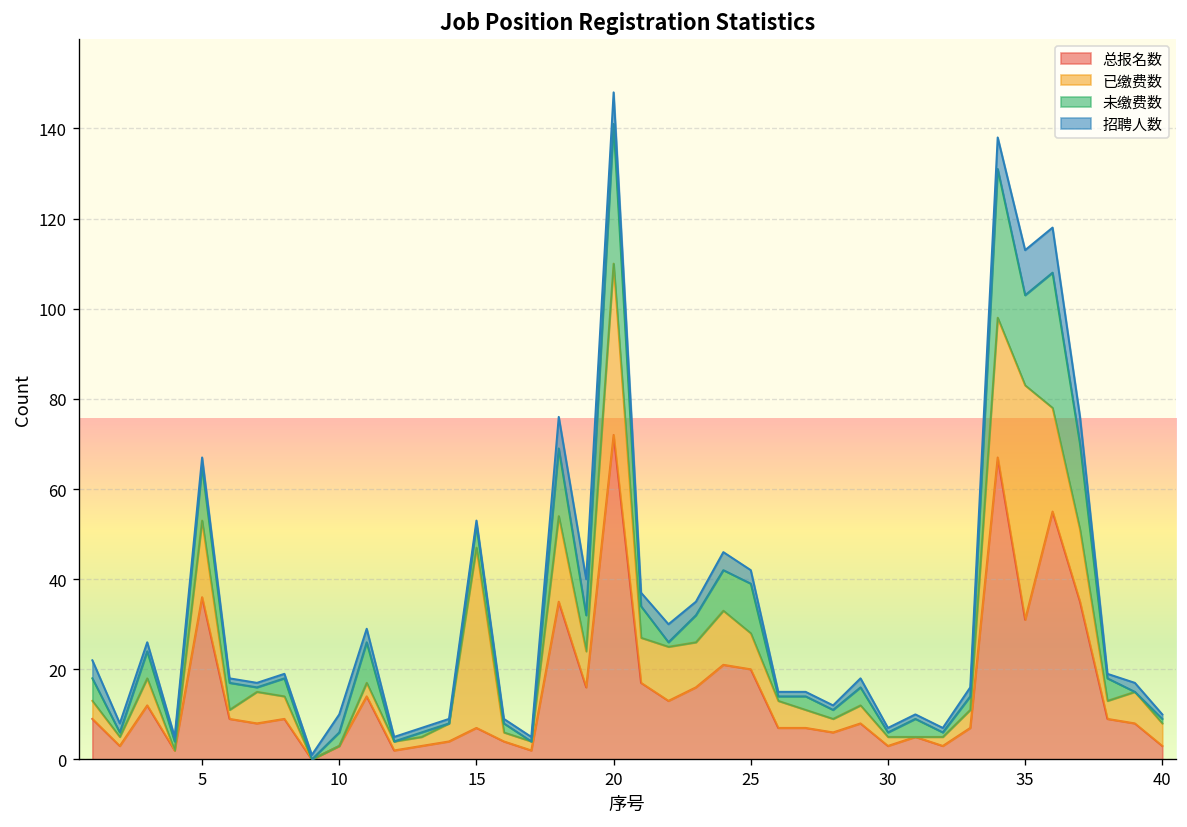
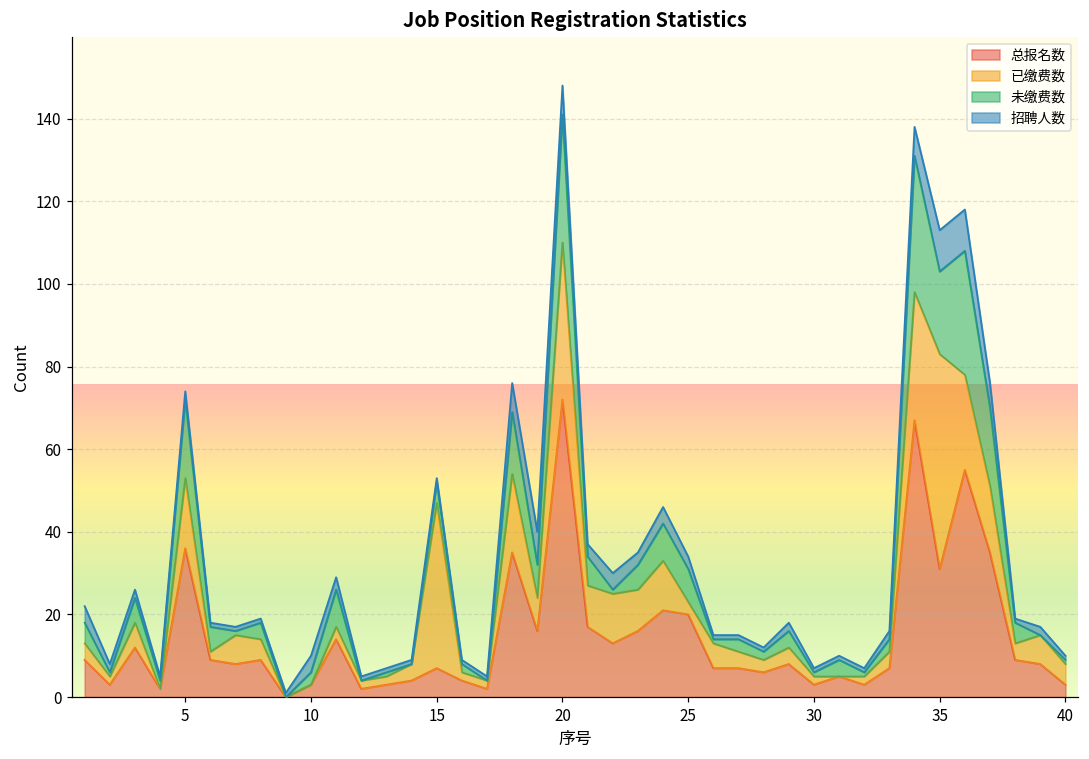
未缴费数, 5: 12 -> 19
已缴费数, 25: 8 -> 3
未缴费数, 25: 11 -> 8
